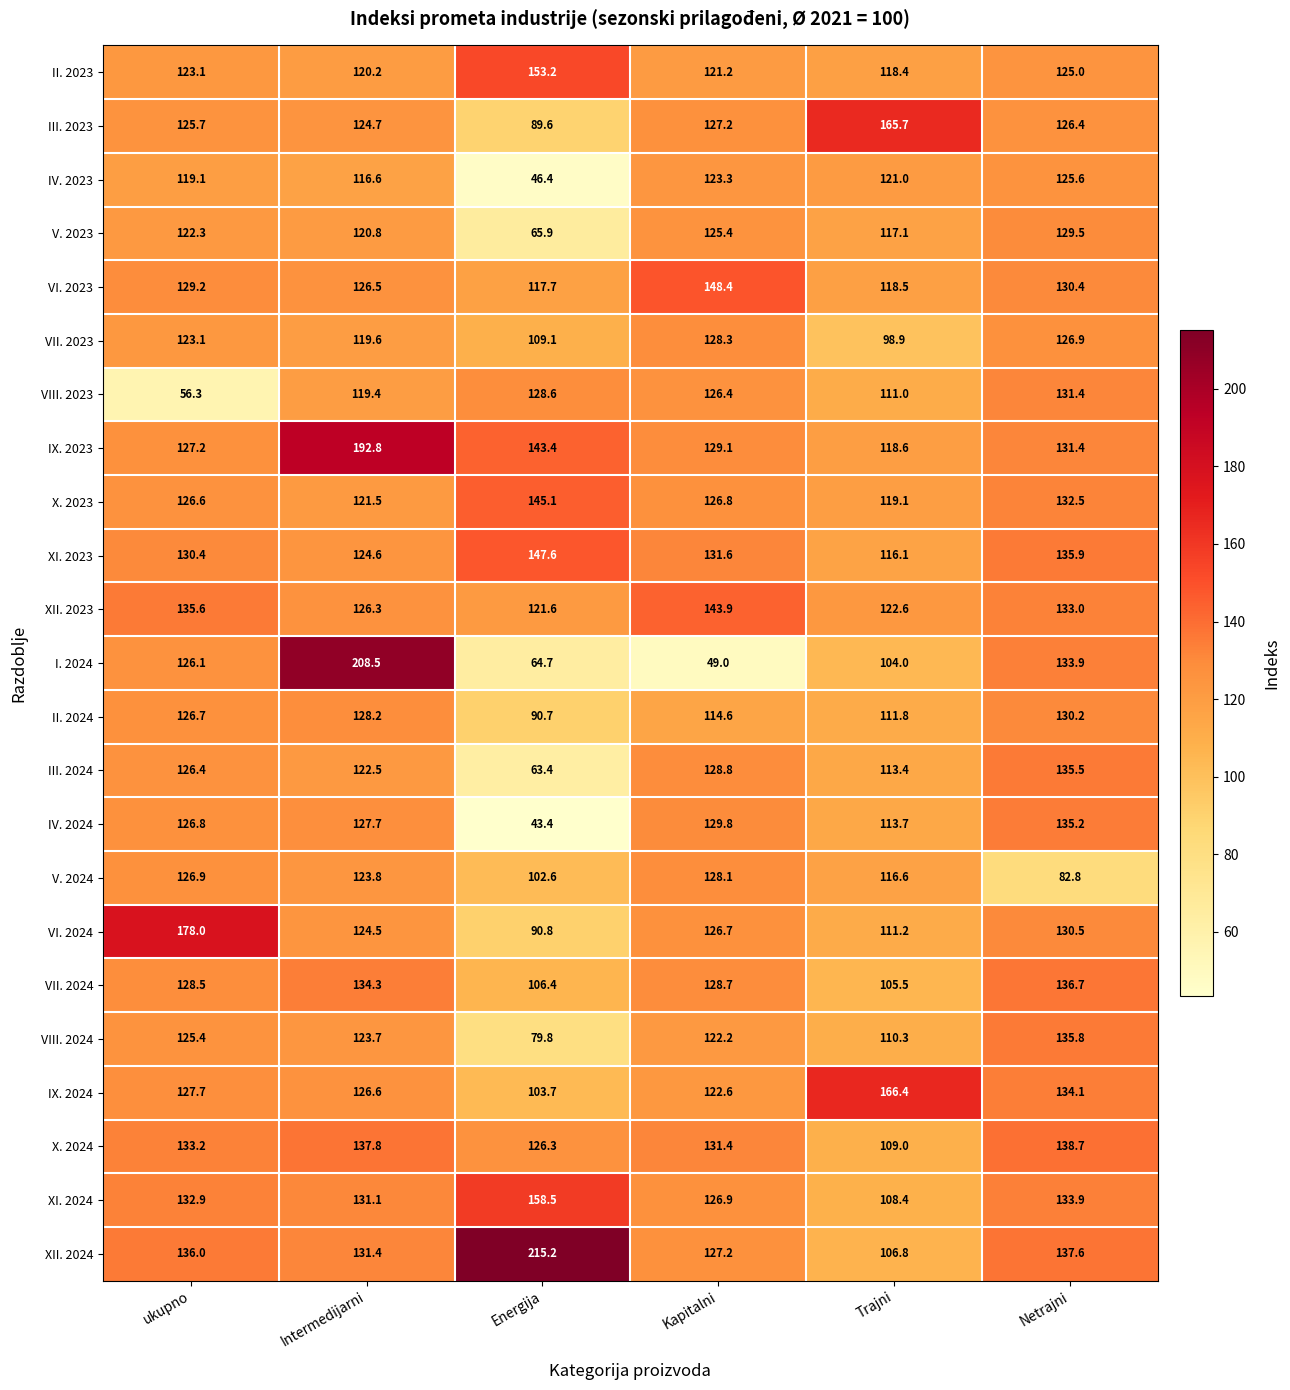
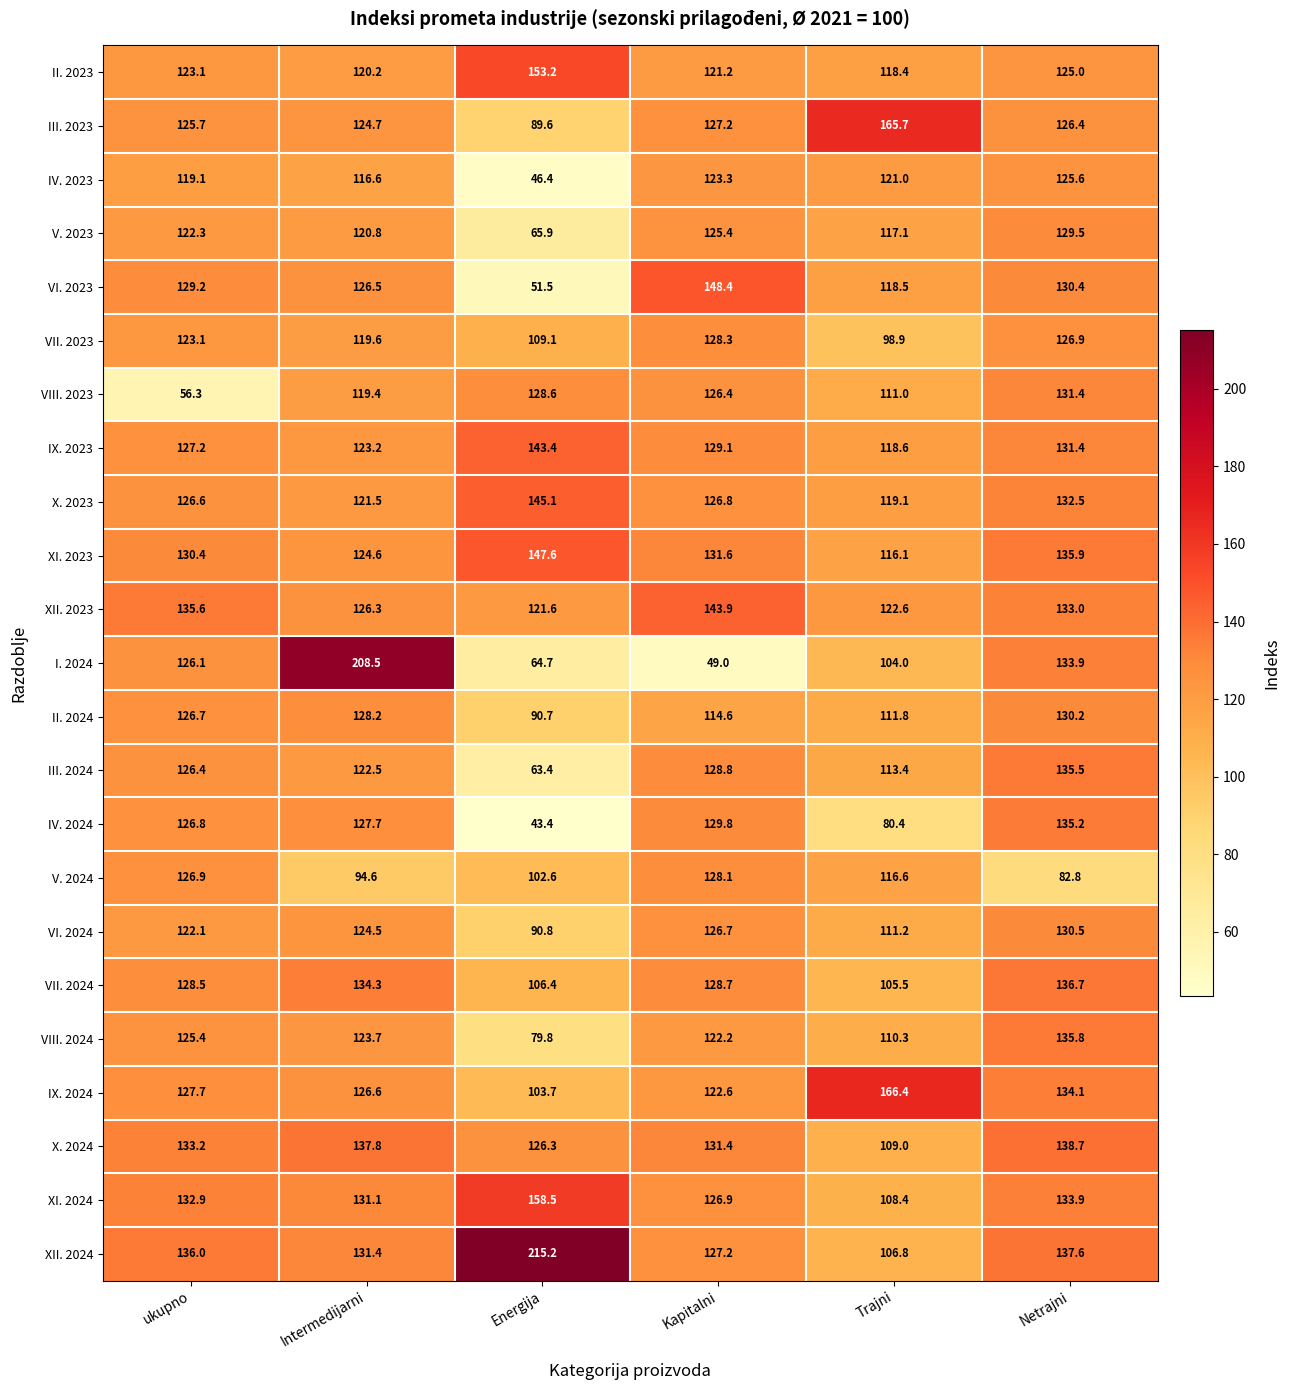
VI. 2023, Energija: 117.7 -> 51.5
IX. 2023, Intermedijarni: 192.8 -> 123.2
IV. 2024, Trajni: 113.7 -> 80.4
V. 2024, Intermedijarni: 123.8 -> 94.6
VI. 2024, ukupno: 178.0 -> 122.1
